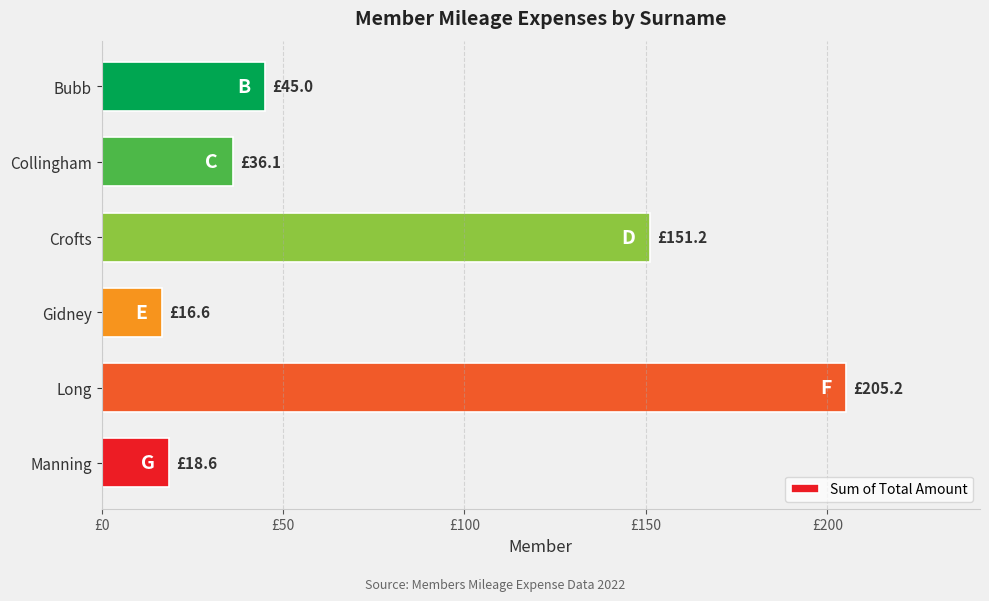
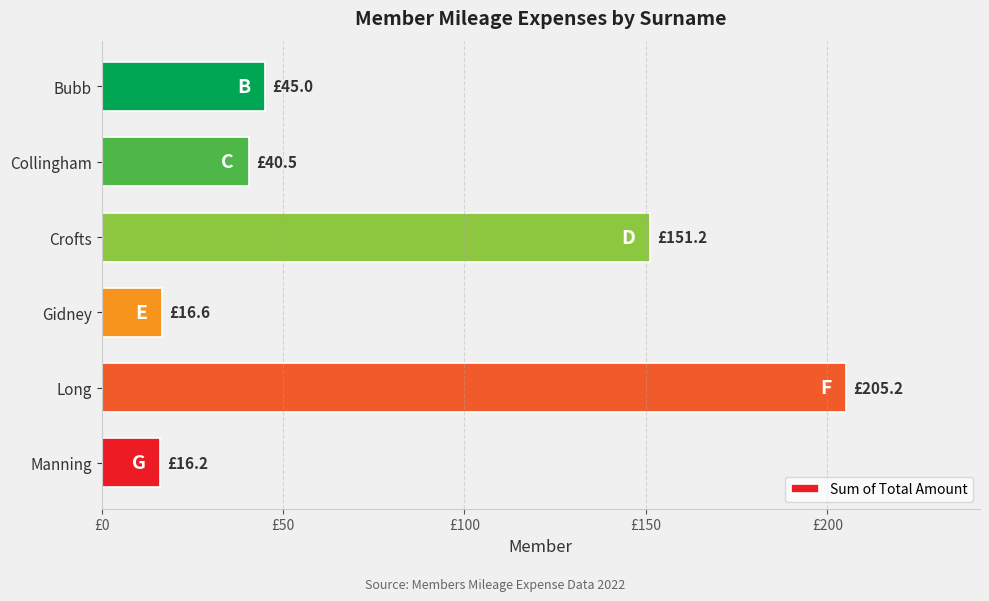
Collingham: £36.1 -> £40.5
Manning: £18.6 -> £16.2
